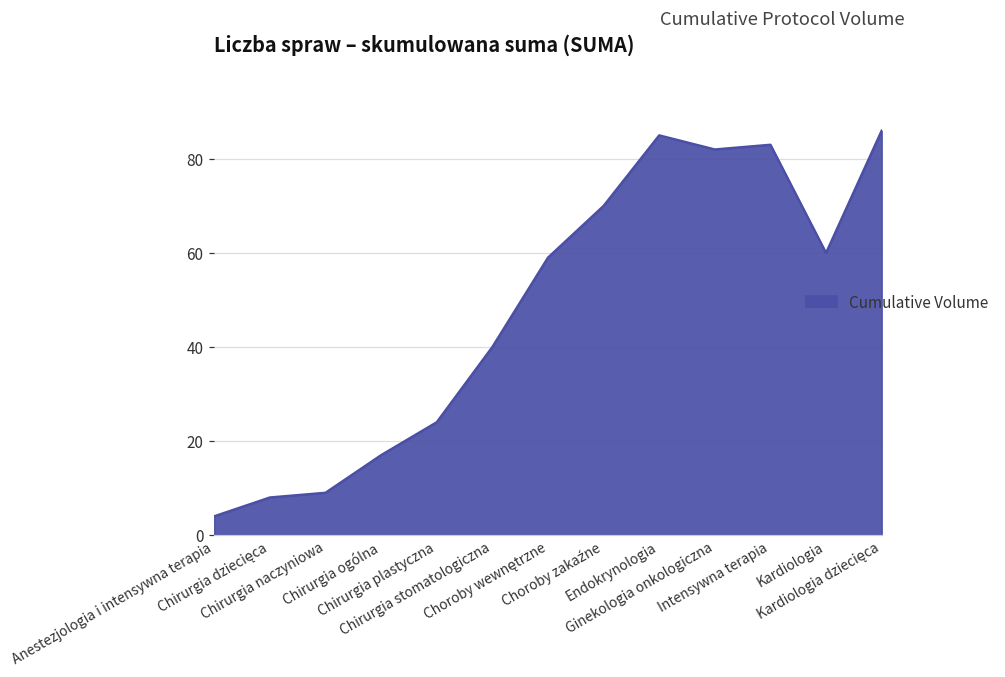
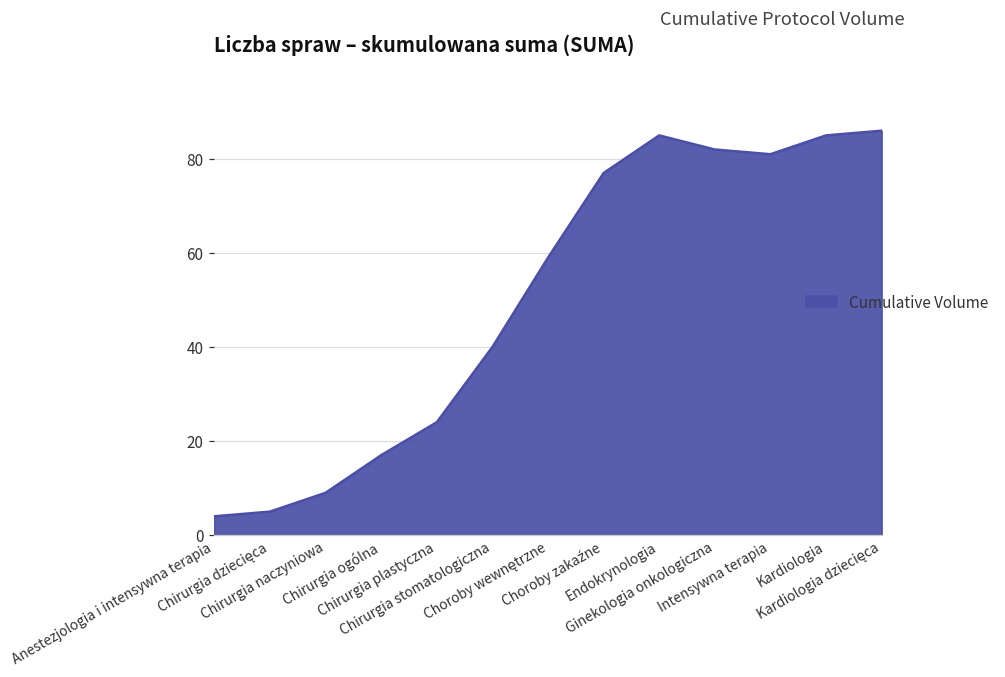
Chirurgia dziecięca: 8 -> 5
Choroby zakaźne: 70 -> 77
Intensywna terapia: 83 -> 81
Kardiologia: 60 -> 85
